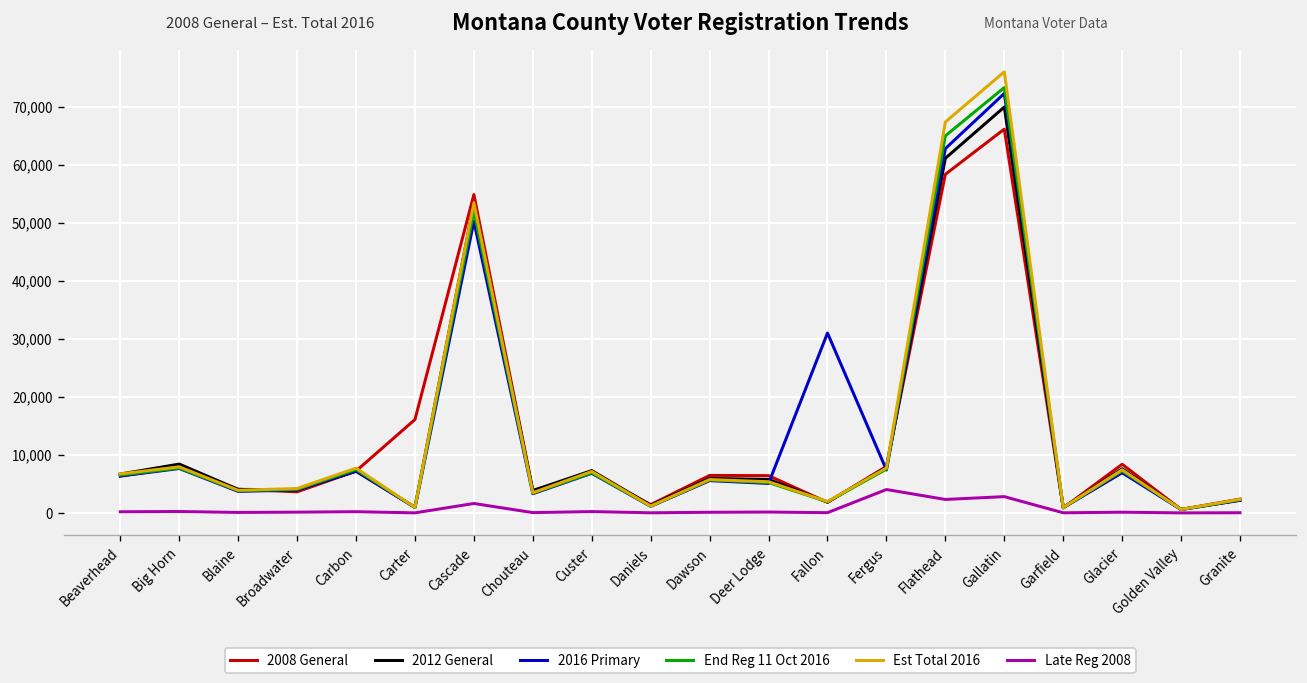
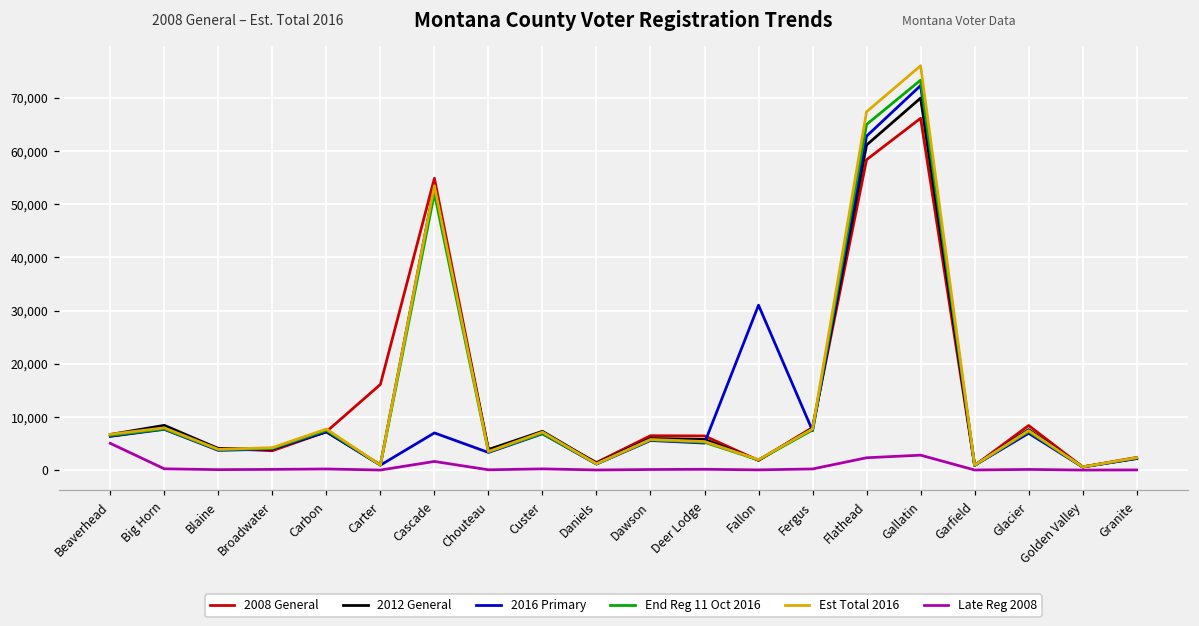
Late Reg 2008, Beaverhead: 0 -> 5,000
2016 Primary, Cascade: 50,000 -> 7,000
Late Reg 2008, Fergus: 4,000 -> 0
